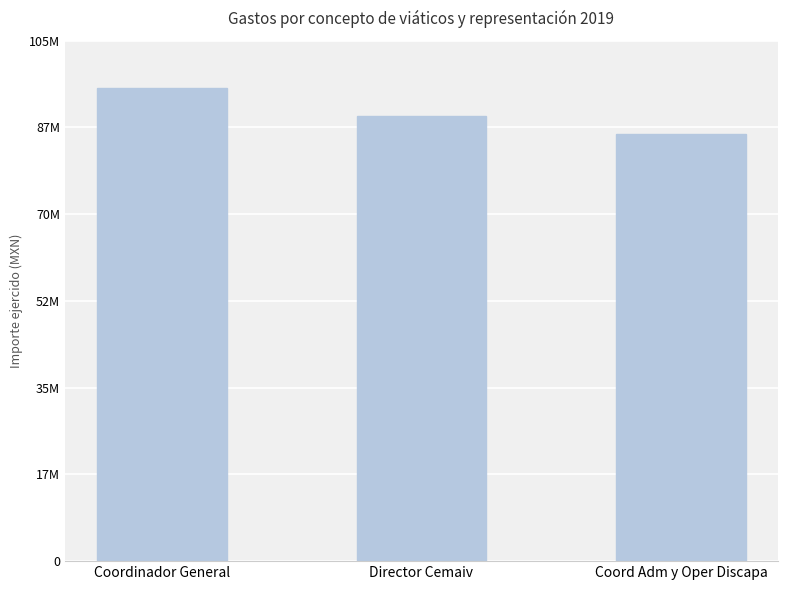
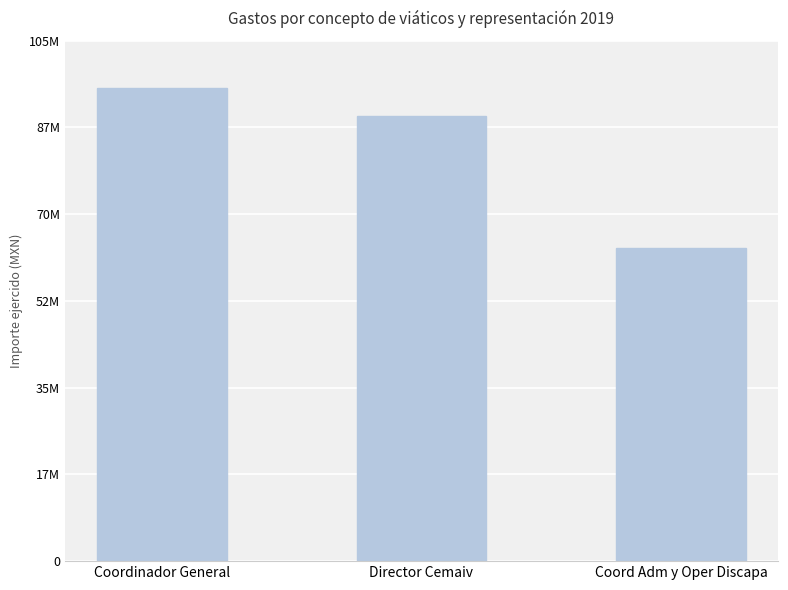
Coord Adm y Oper Discapa: 87000000 -> 64000000
